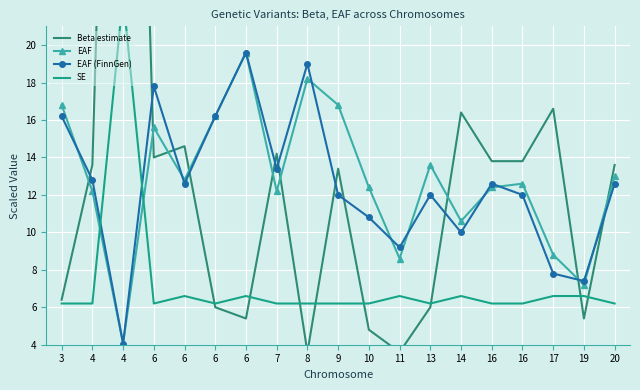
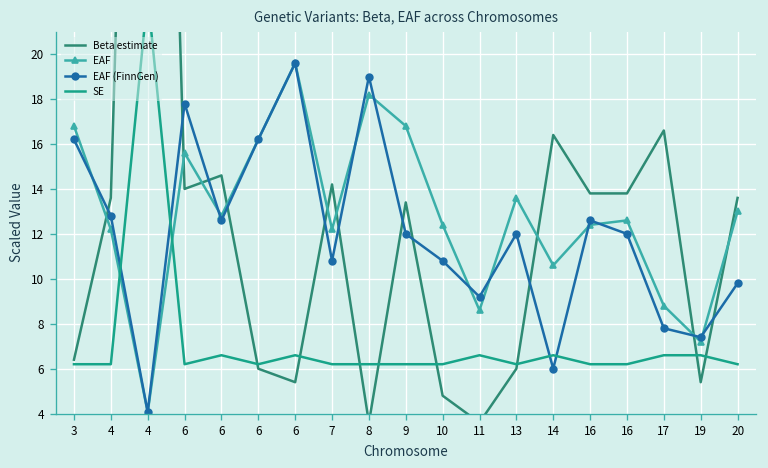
EAF (FinnGen), 7: 13.4 -> 10.8
EAF (FinnGen), 14: 10.0 -> 6.0
EAF (FinnGen), 20: 12.6 -> 9.8
